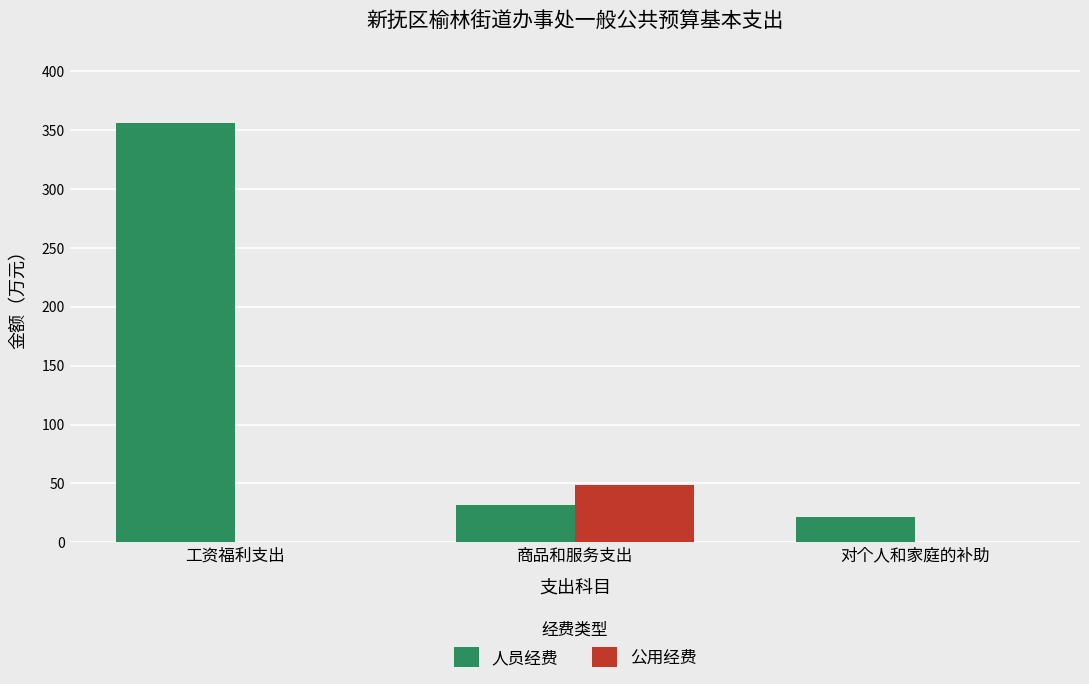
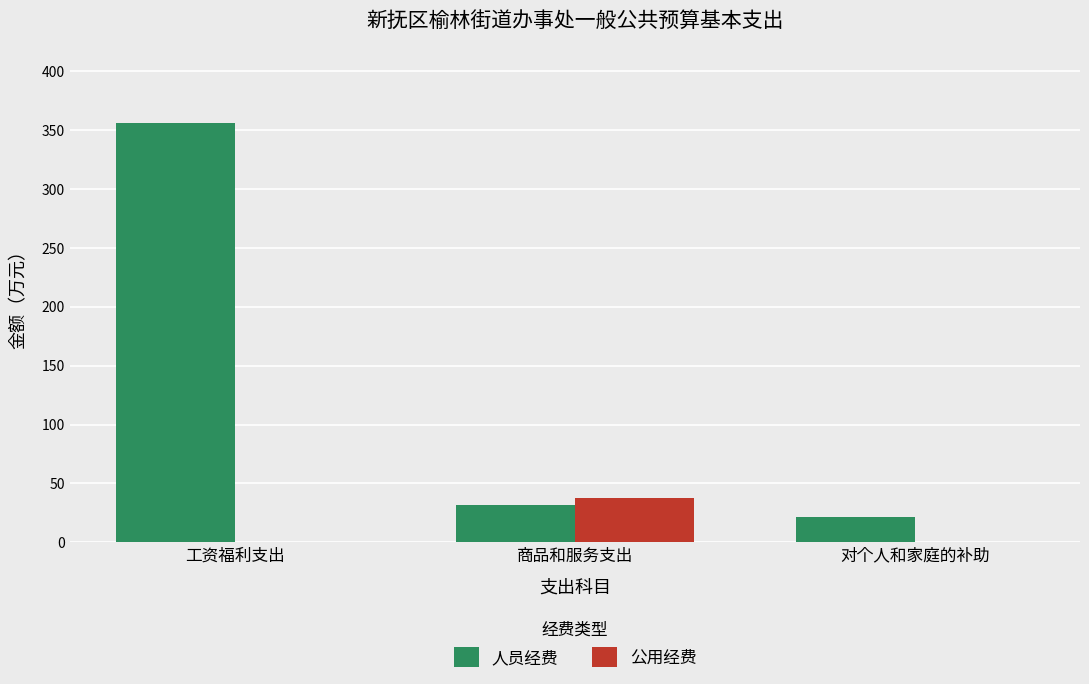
公用经费, 商品和服务支出: 48 -> 38
